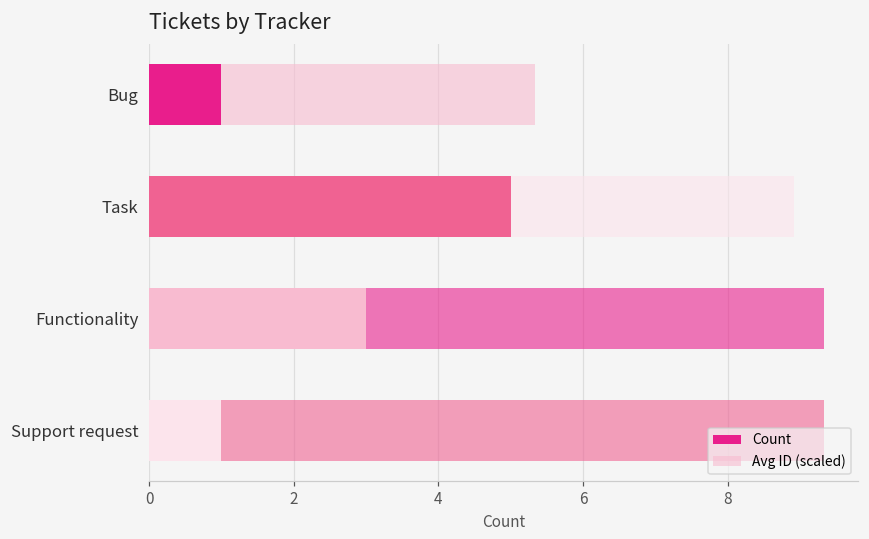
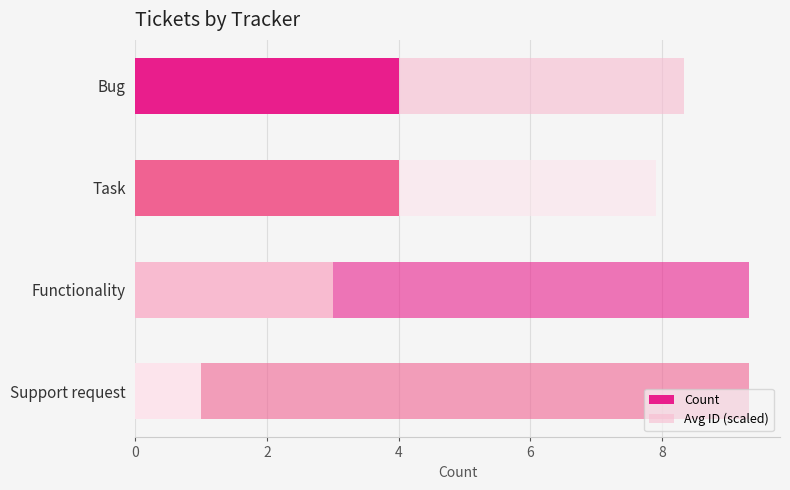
Count, Bug: 1 -> 4
Count, Task: 5 -> 4
